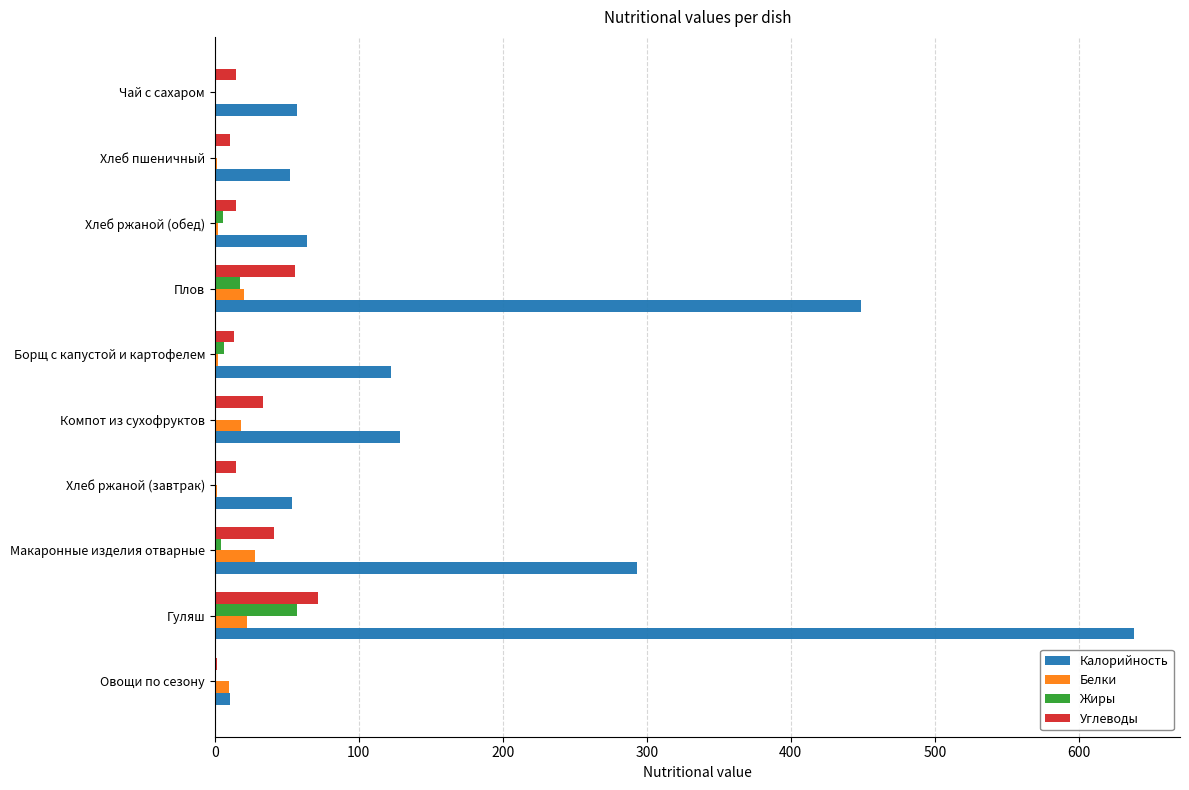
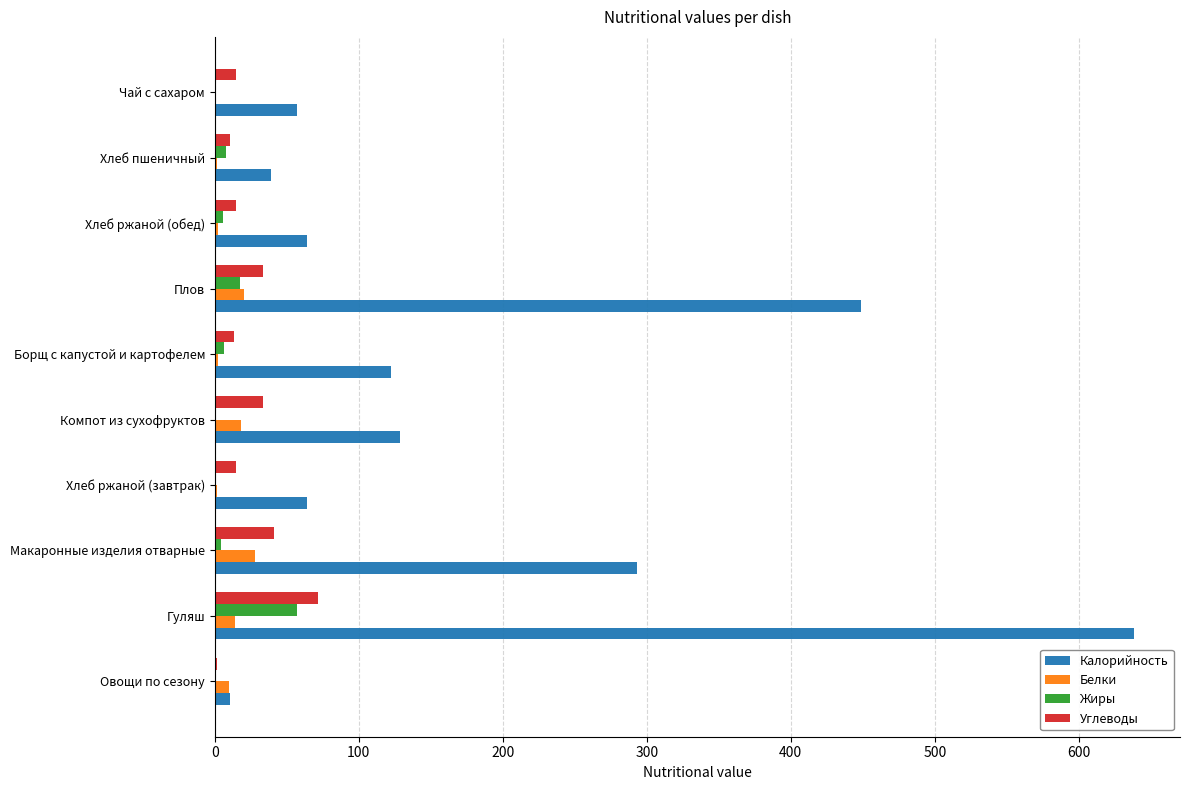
Жиры, Хлеб пшеничный: 0 -> 8
Калорийность, Хлеб пшеничный: 52 -> 39
Углеводы, Плов: 56 -> 33
Калорийность, Хлеб ржаной (завтрак): 54 -> 64
Белки, Гуляш: 22 -> 14
